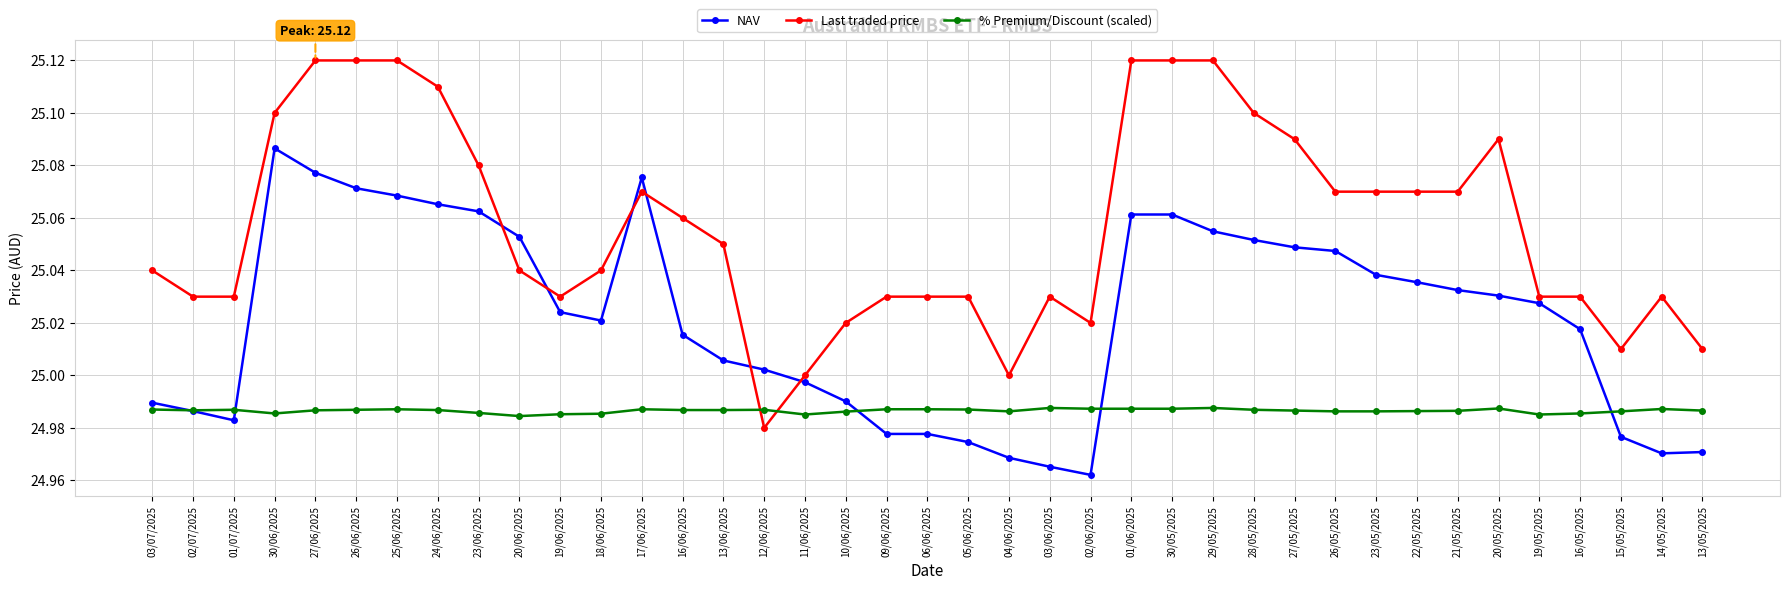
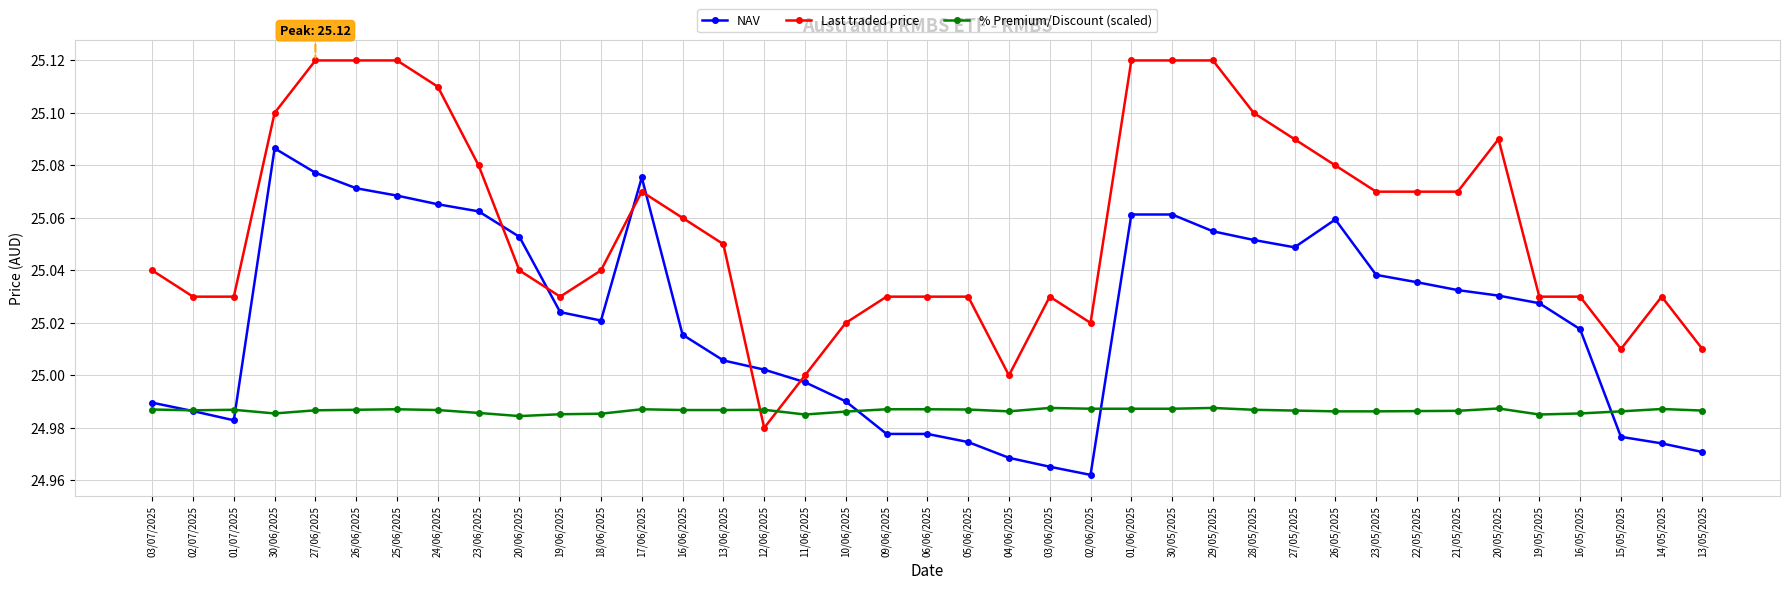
NAV, 26/05/2025: 25.047 -> 25.059
Last traded price, 26/05/2025: 25.07 -> 25.08
NAV, 14/05/2025: 24.970 -> 24.974
